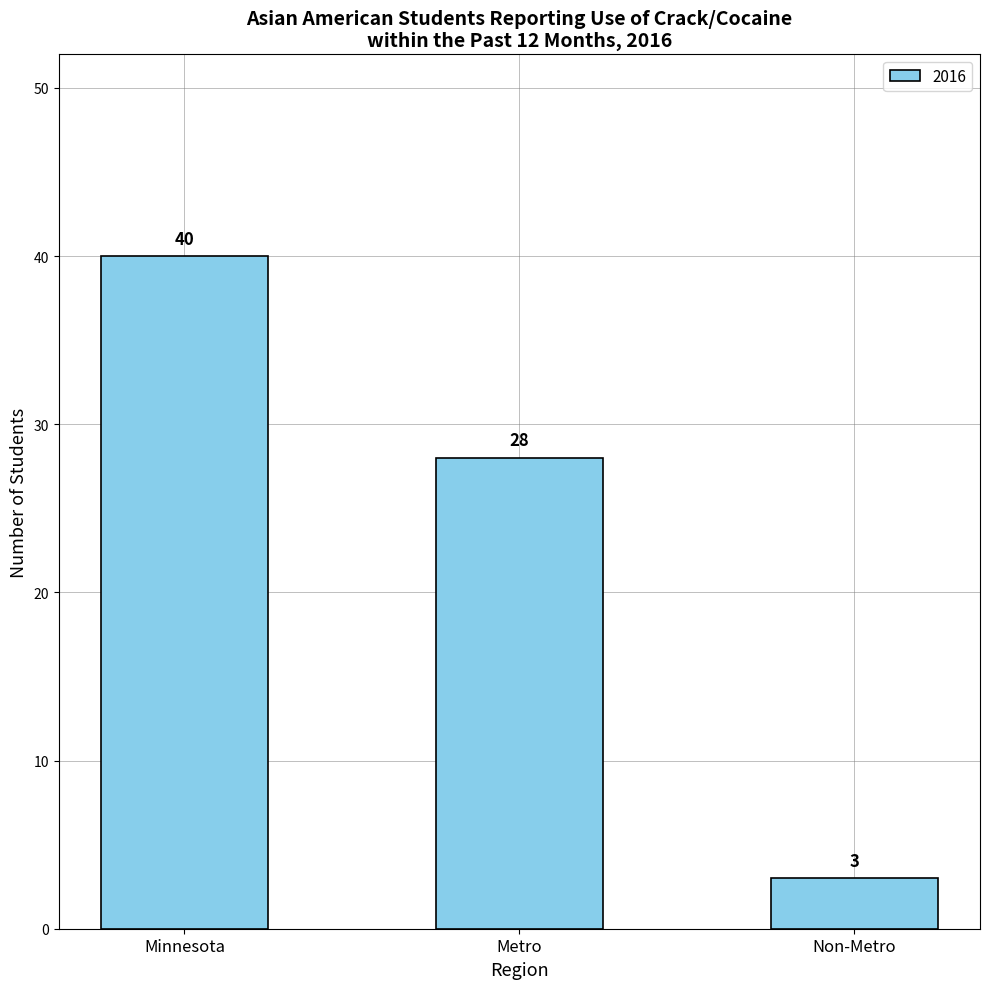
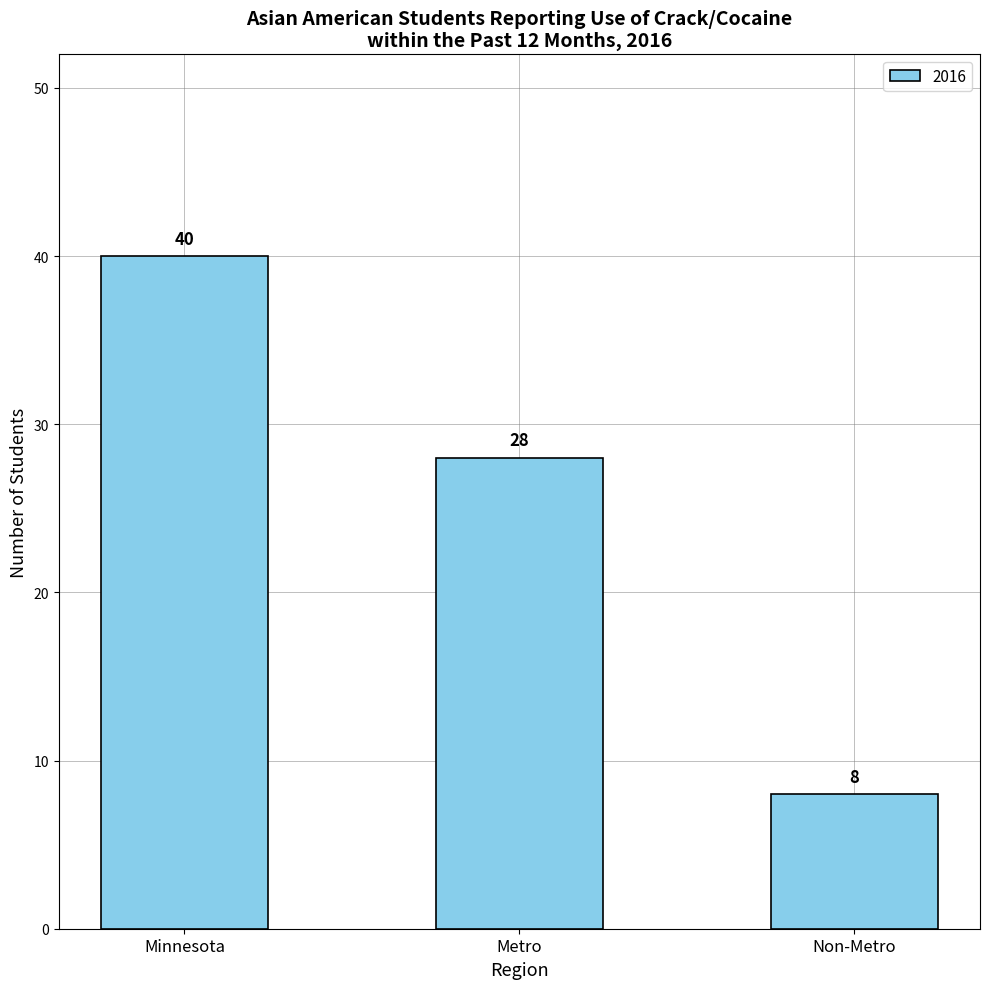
Non-Metro: 3 -> 8
